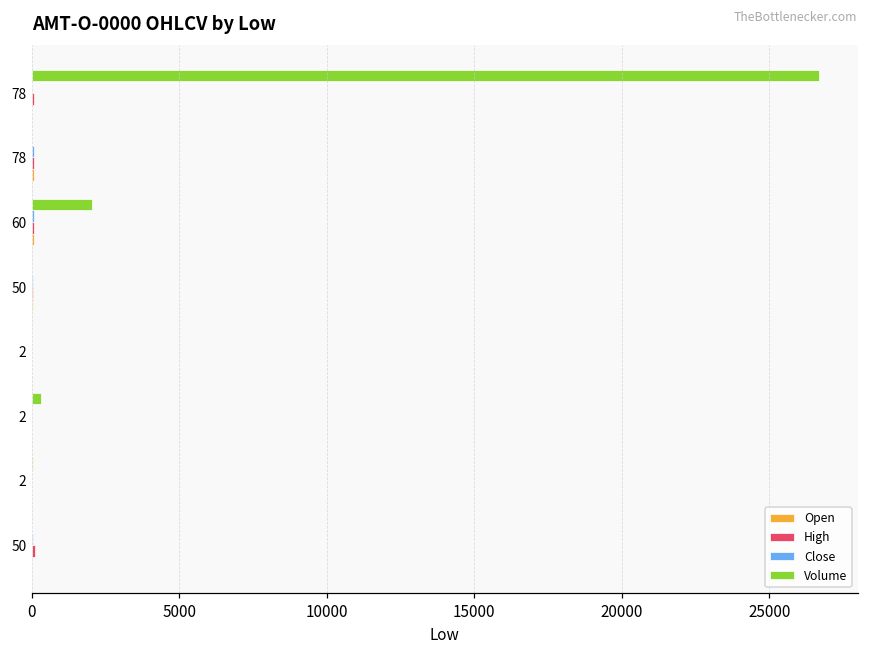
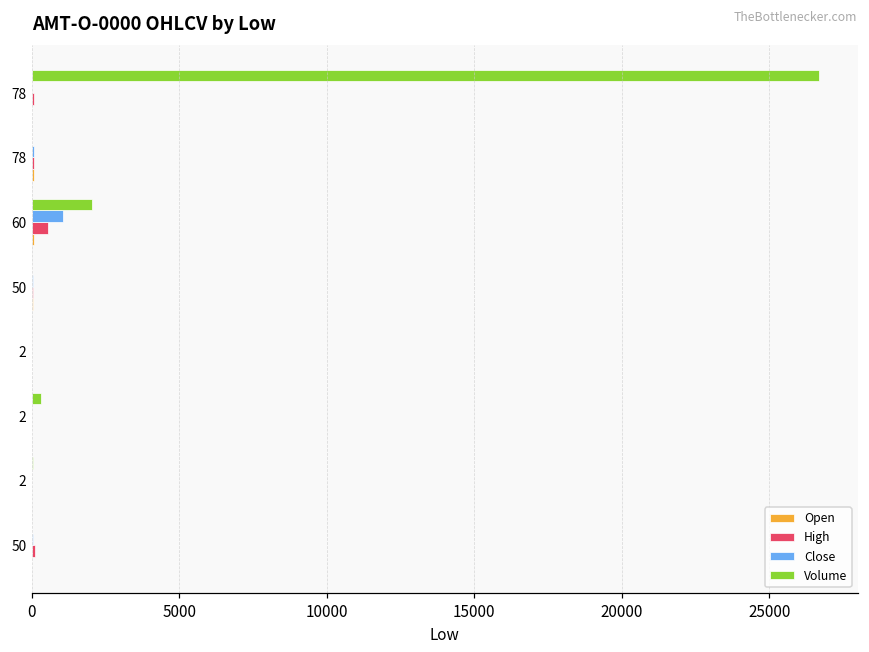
Close, 60: 100 -> 1100
High, 60: 100 -> 600
